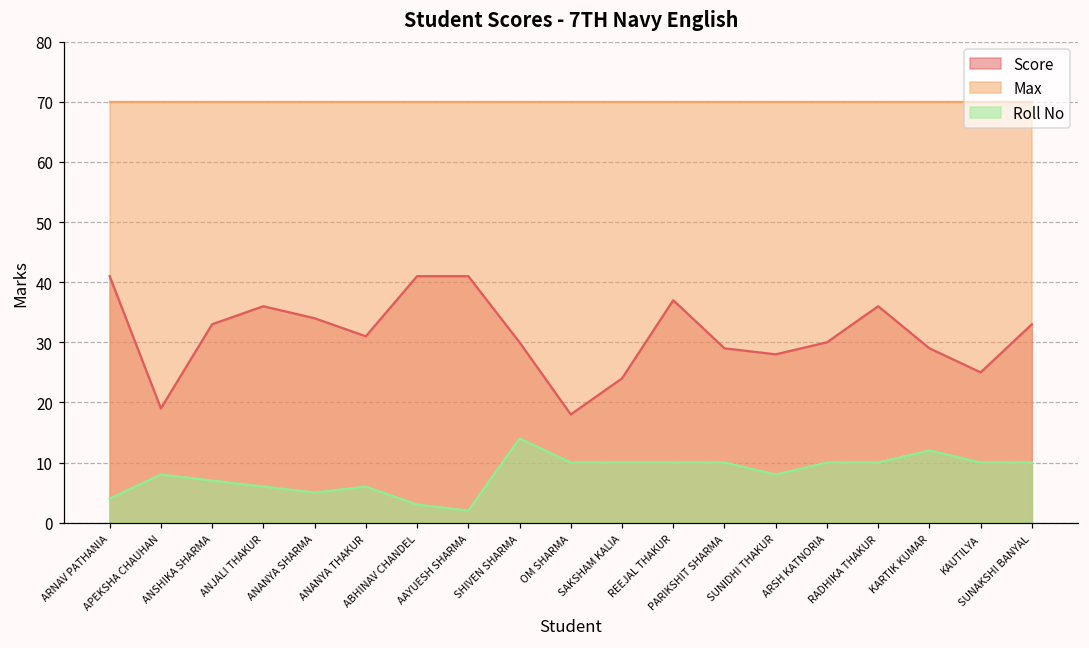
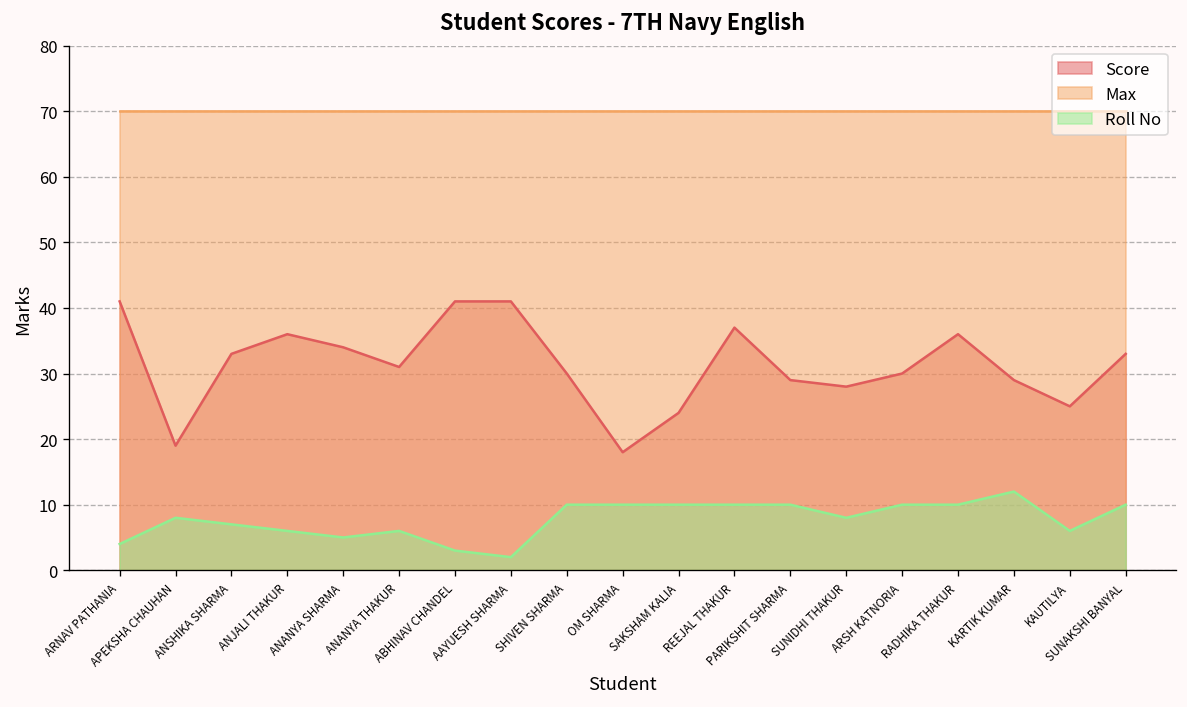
Roll No, SHIVEN SHARMA: 14 -> 10
Roll No, KAUTILYA: 10 -> 6
